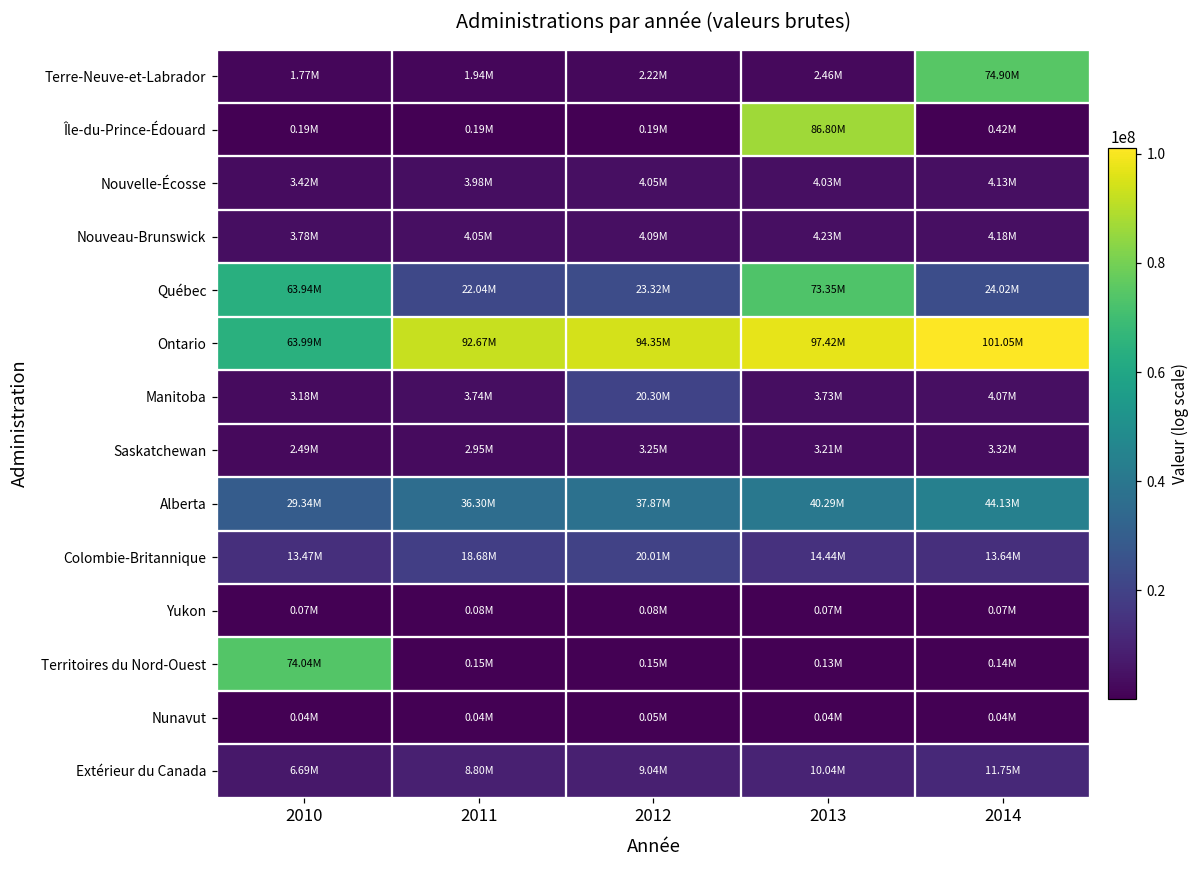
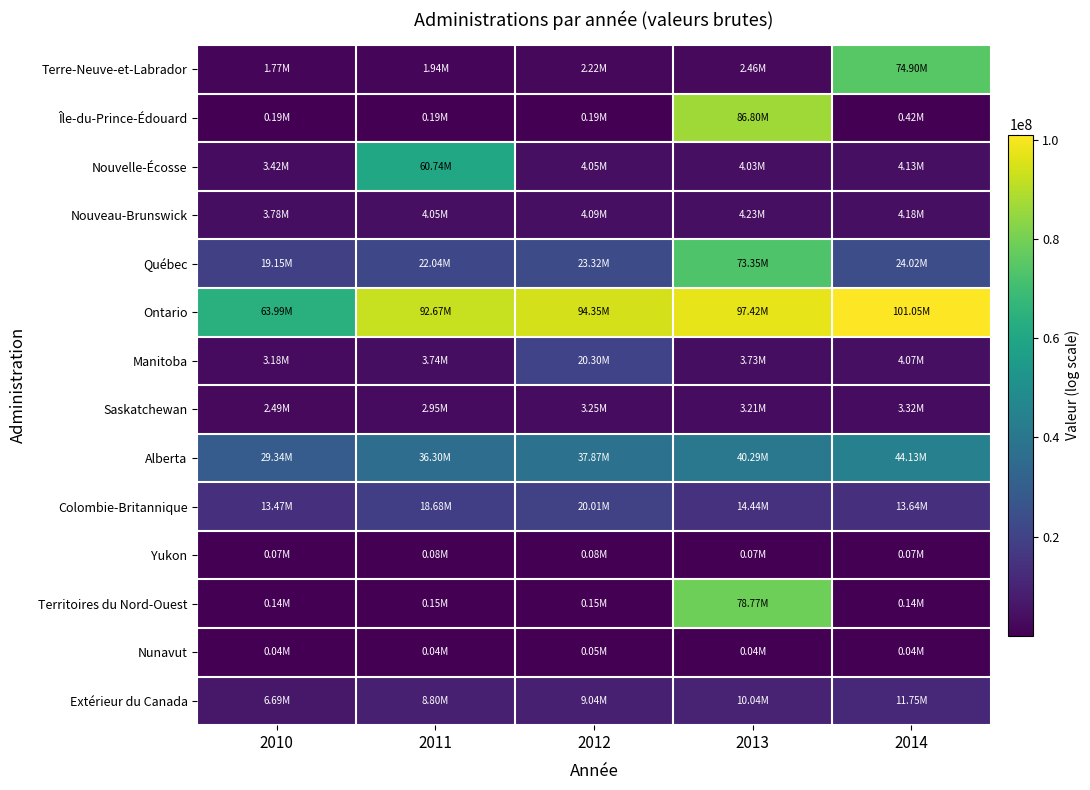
Nouvelle-Écosse, 2011: 3.98M -> 60.74M
Québec, 2010: 63.94M -> 19.15M
Territoires du Nord-Ouest, 2010: 74.04M -> 0.14M
Territoires du Nord-Ouest, 2013: 0.13M -> 78.77M
